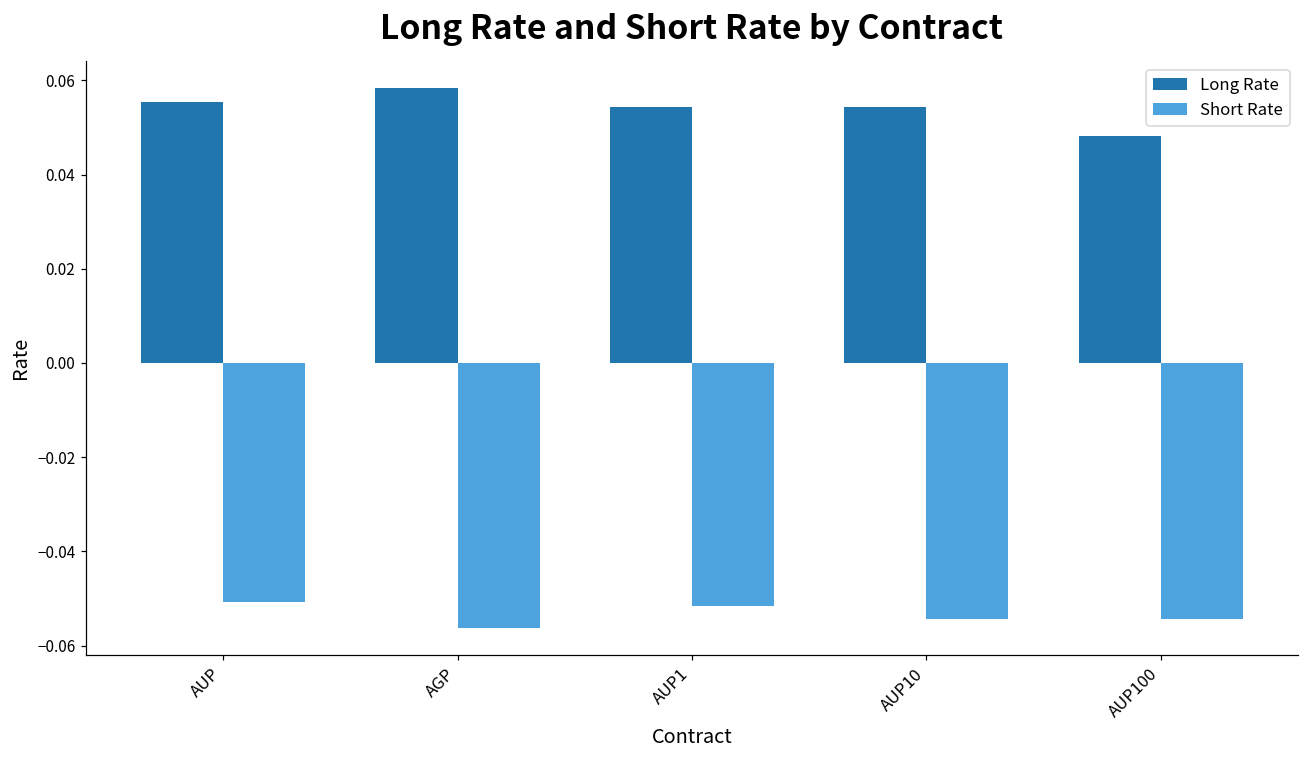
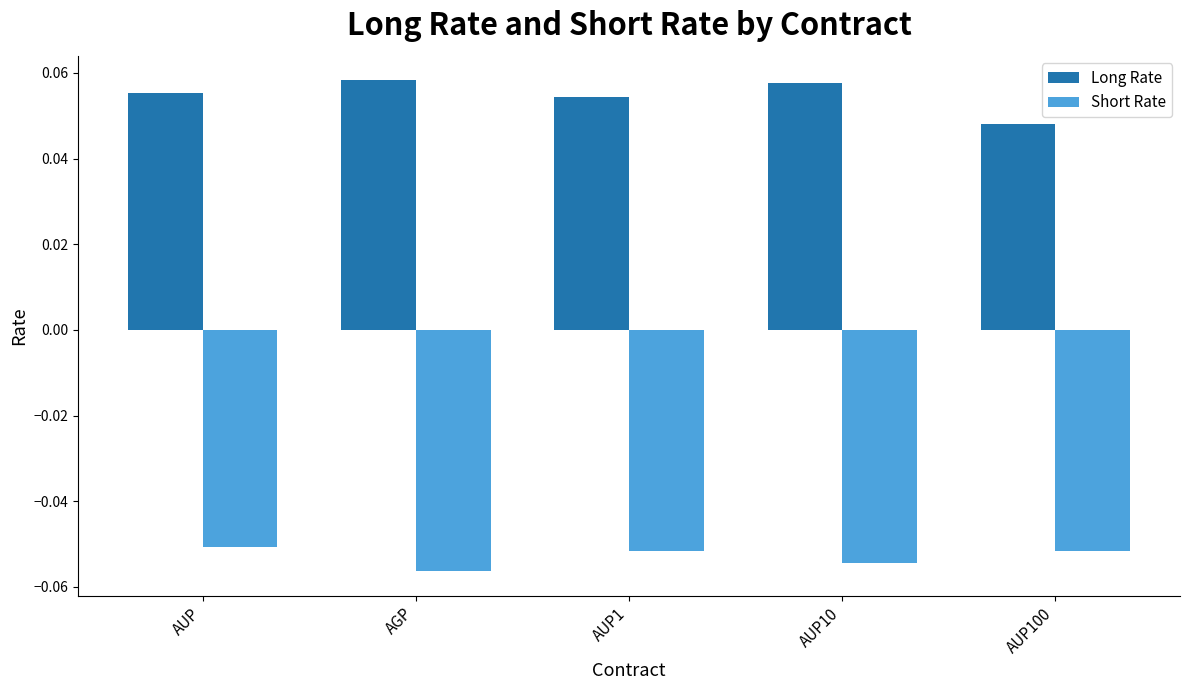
Long Rate, AUP10: 0.054 -> 0.058
Short Rate, AUP100: -0.054 -> -0.052
